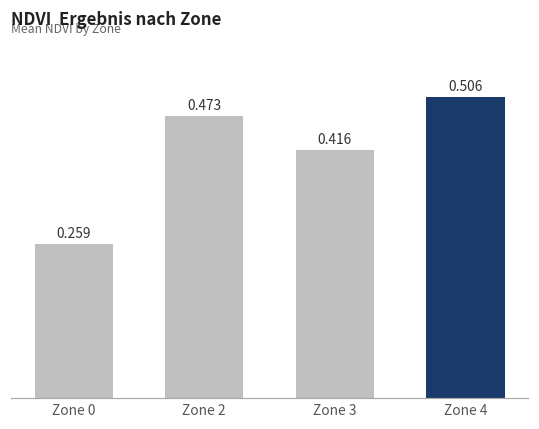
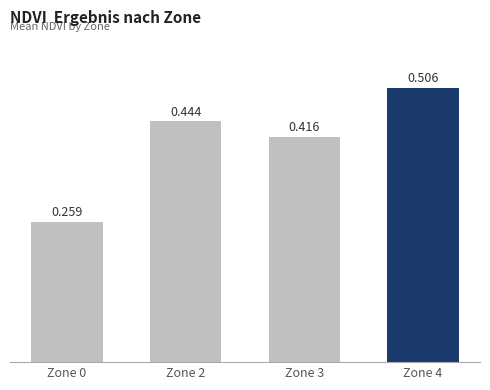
Zone 2: 0.473 -> 0.444
